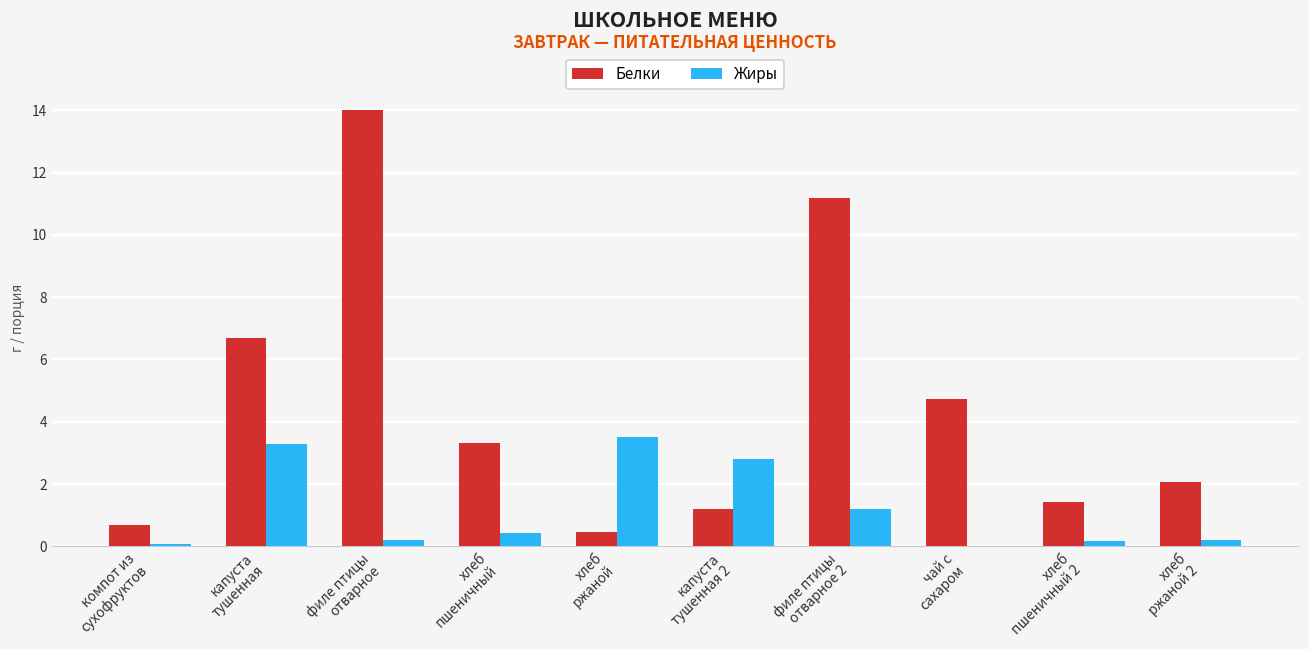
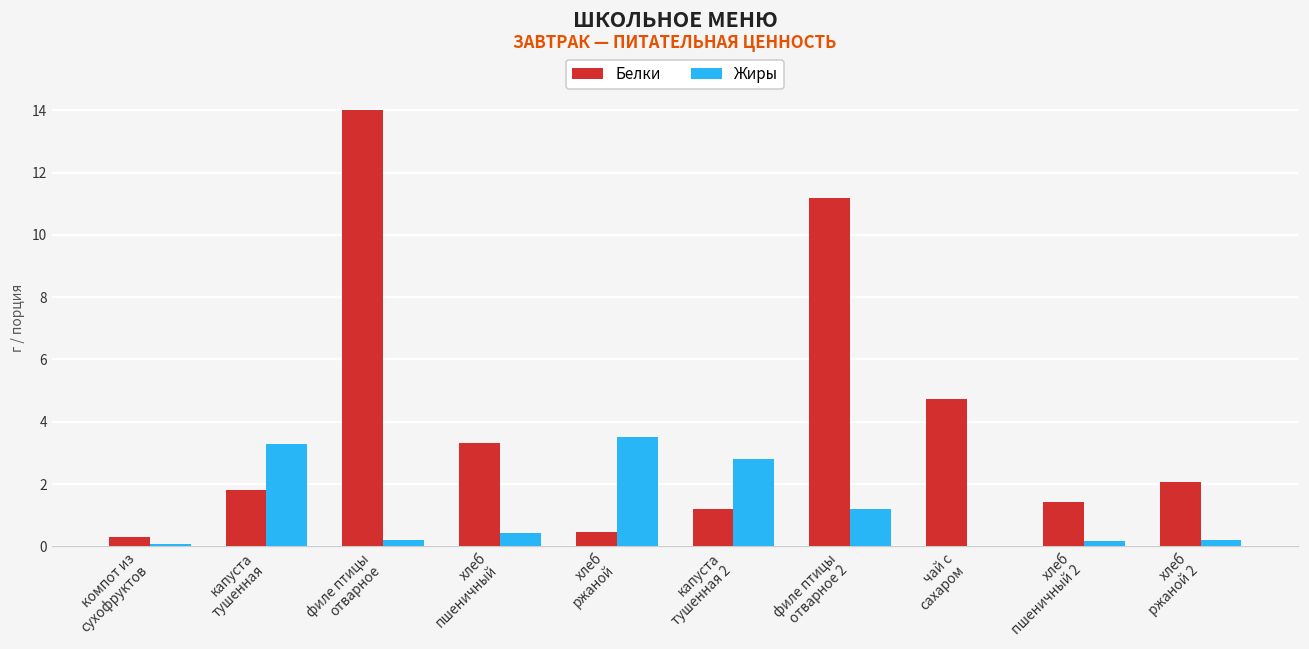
Белки, компот из сухофруктов: 0.7 -> 0.3
Белки, капуста тушенная: 6.7 -> 1.8
